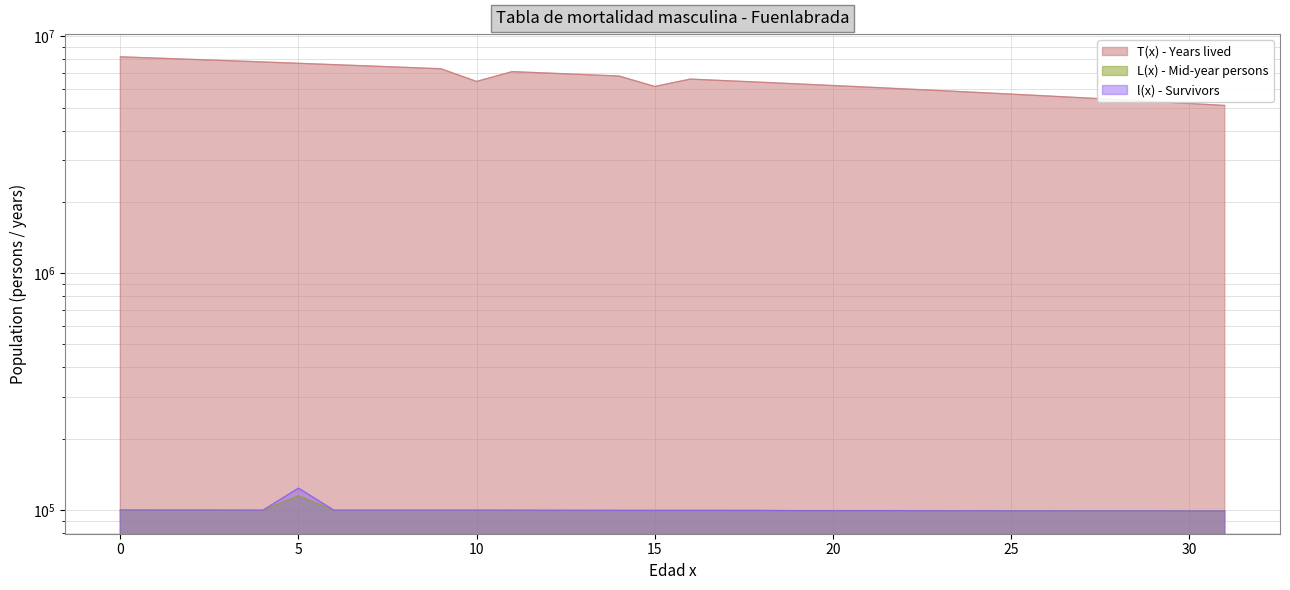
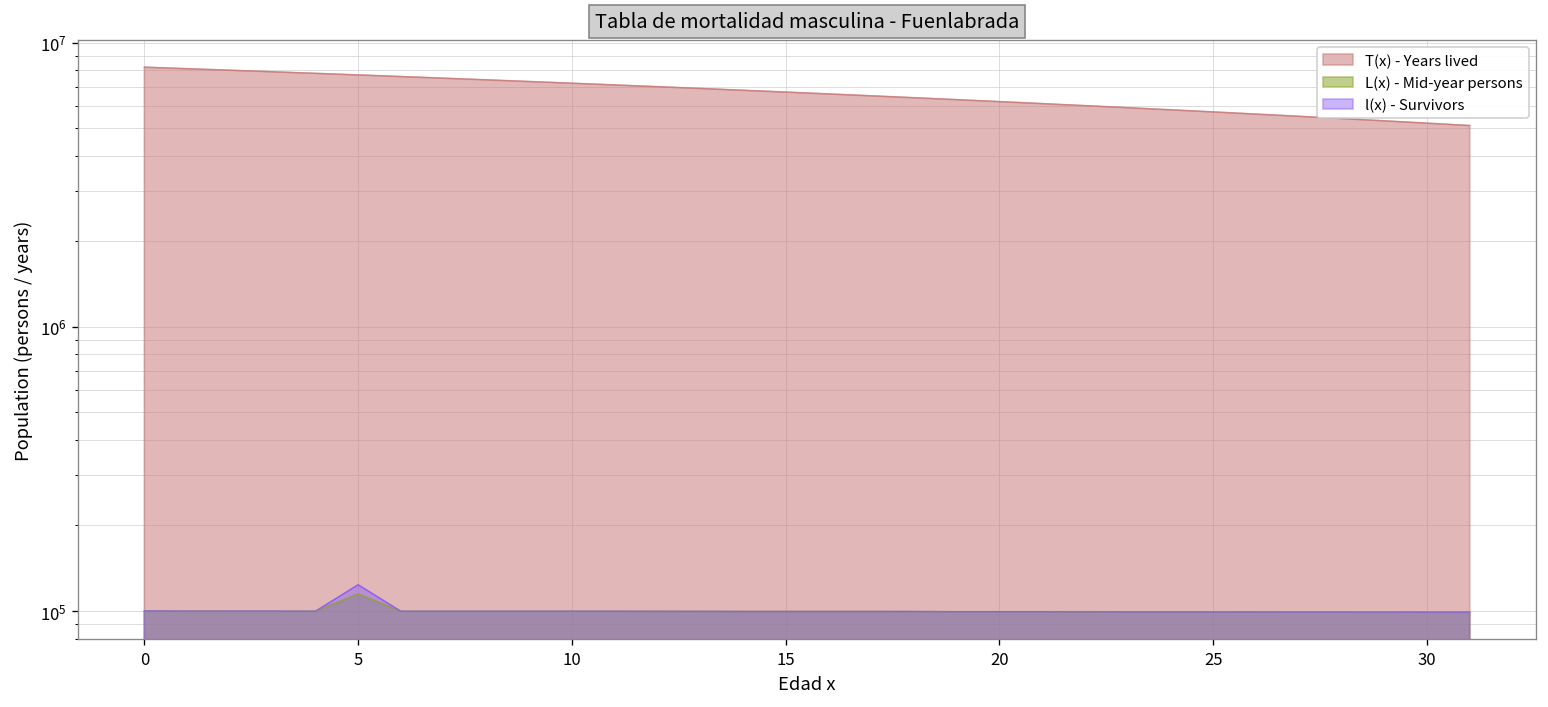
T(x) - Years lived, 10: 6400000 -> 7200000
T(x) - Years lived, 15: 6100000 -> 6700000
